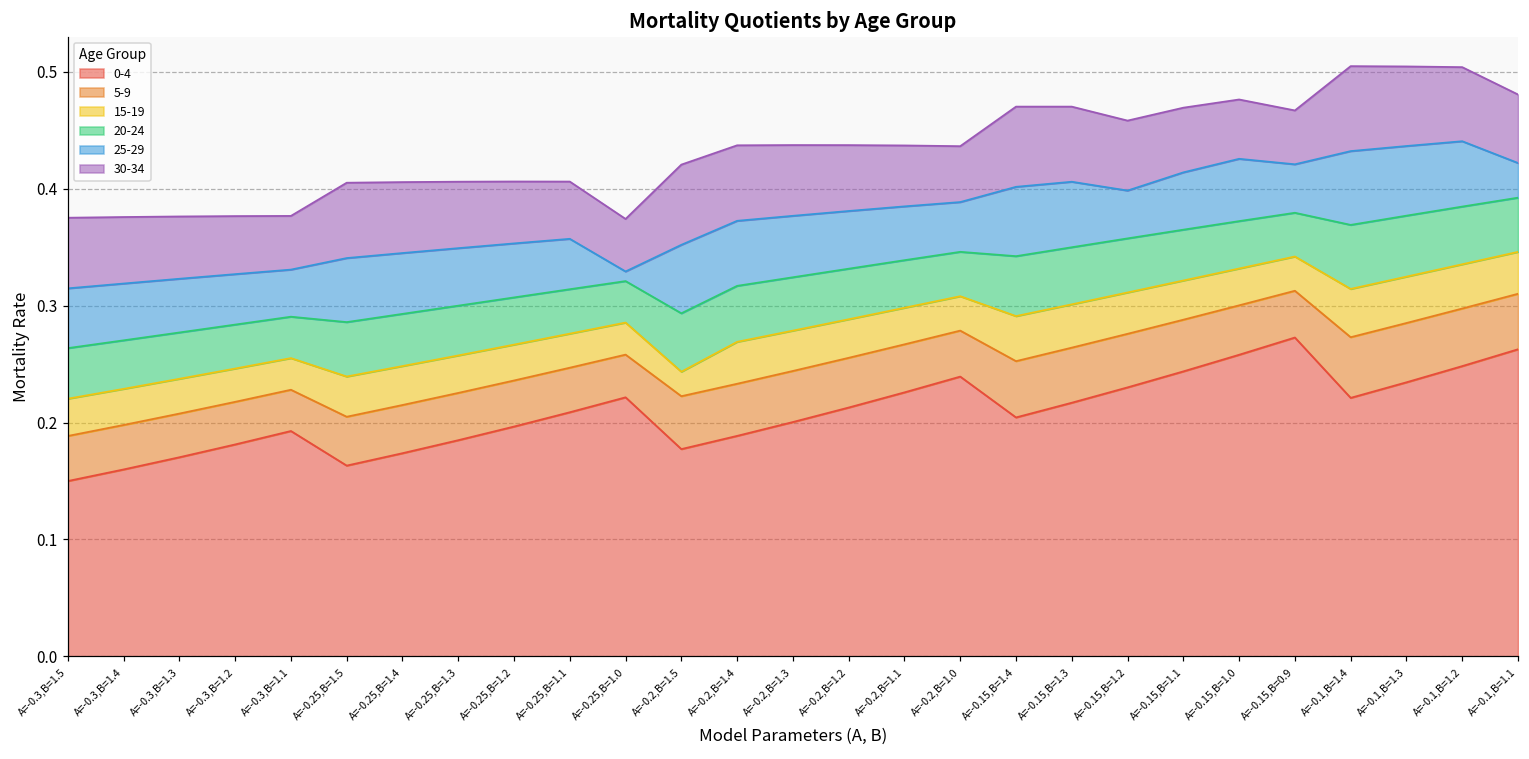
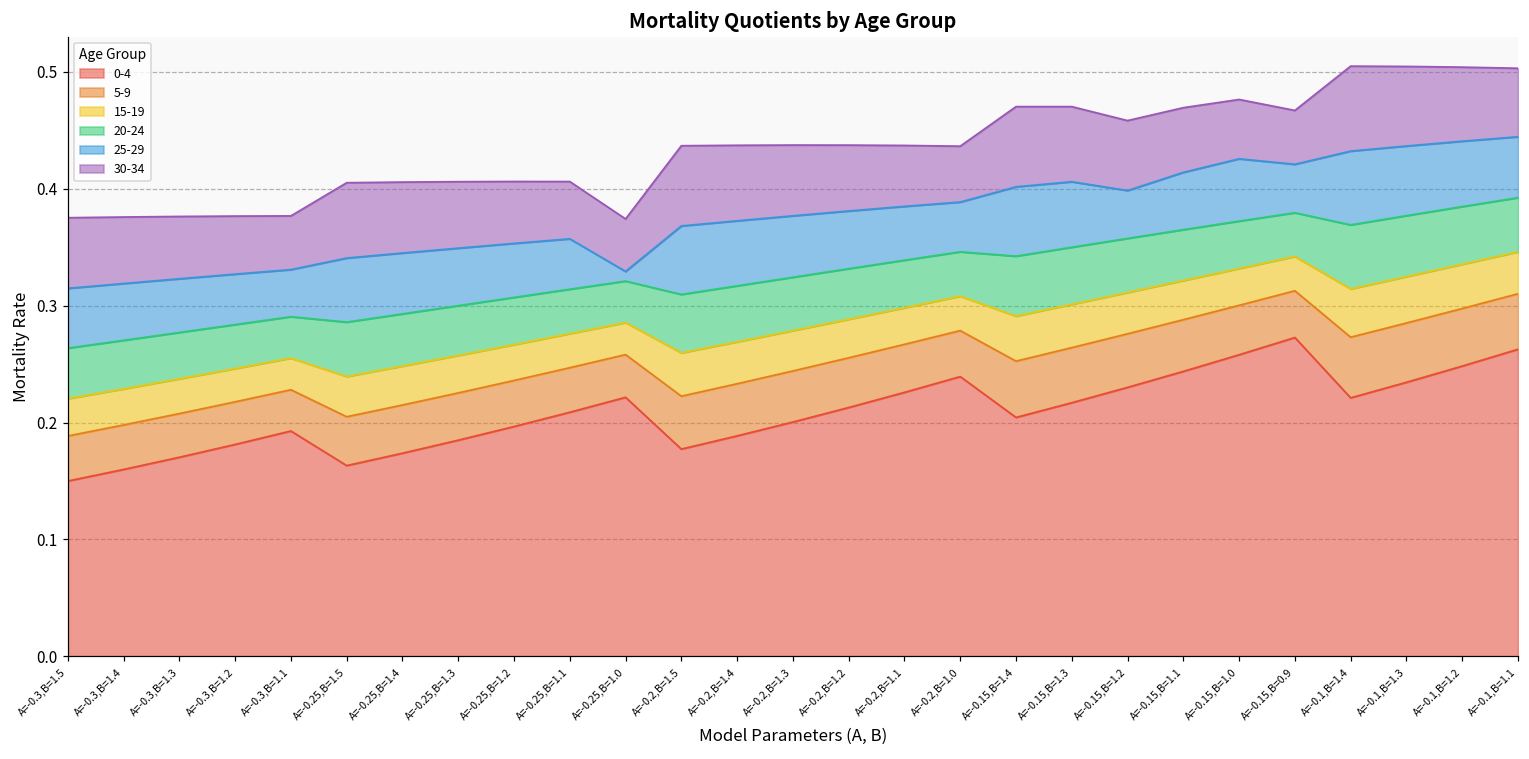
15-19, A=-0.2,B=1.5: 0.021 -> 0.037
25-29, A=-0.1,B=1.1: 0.030 -> 0.052
